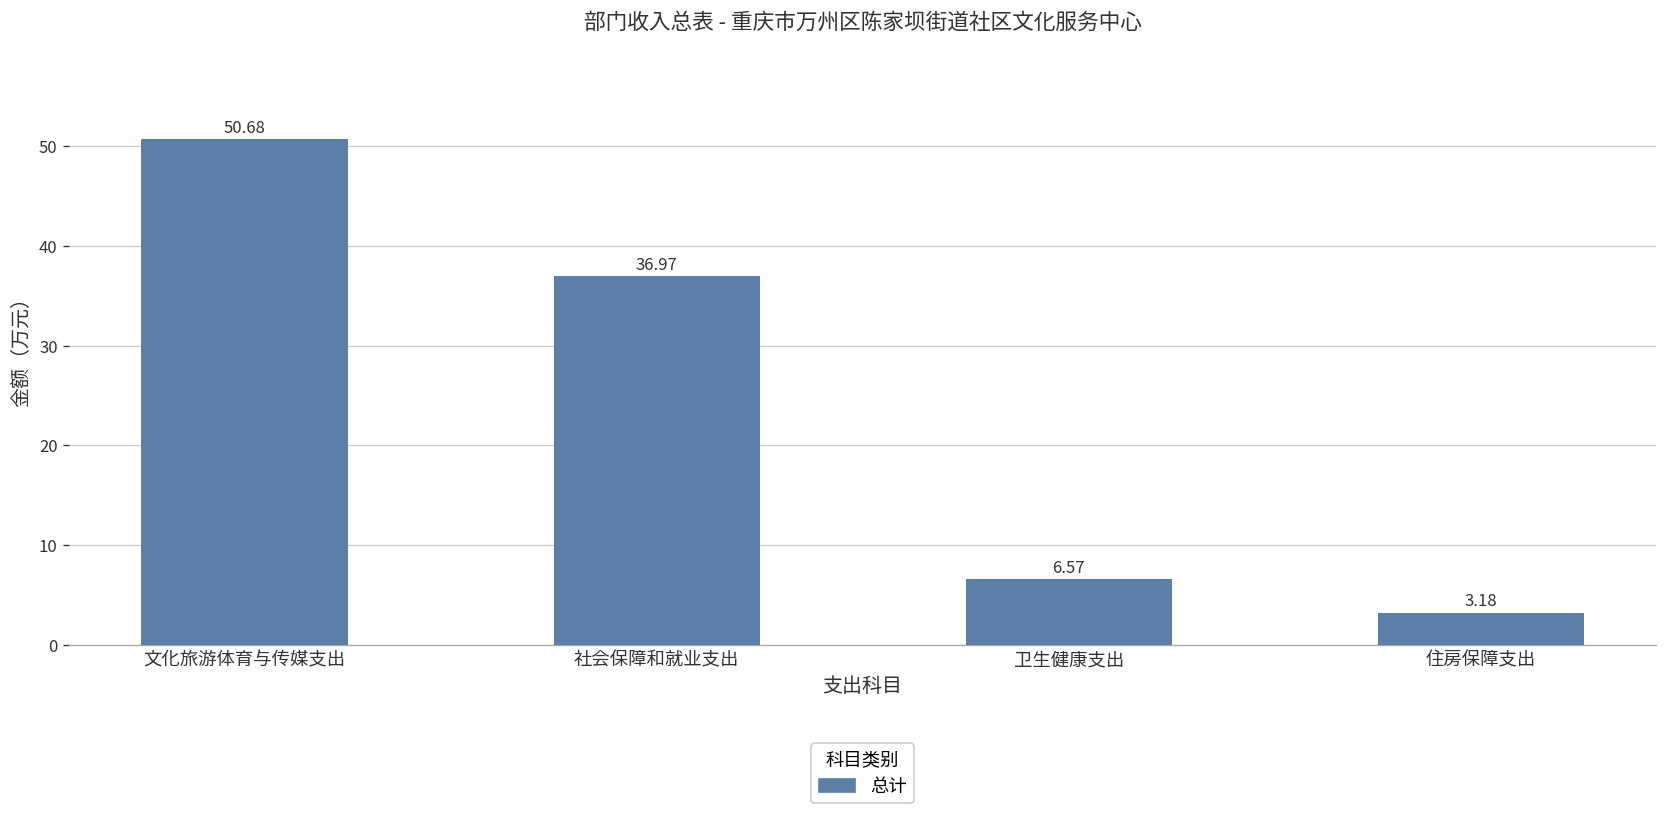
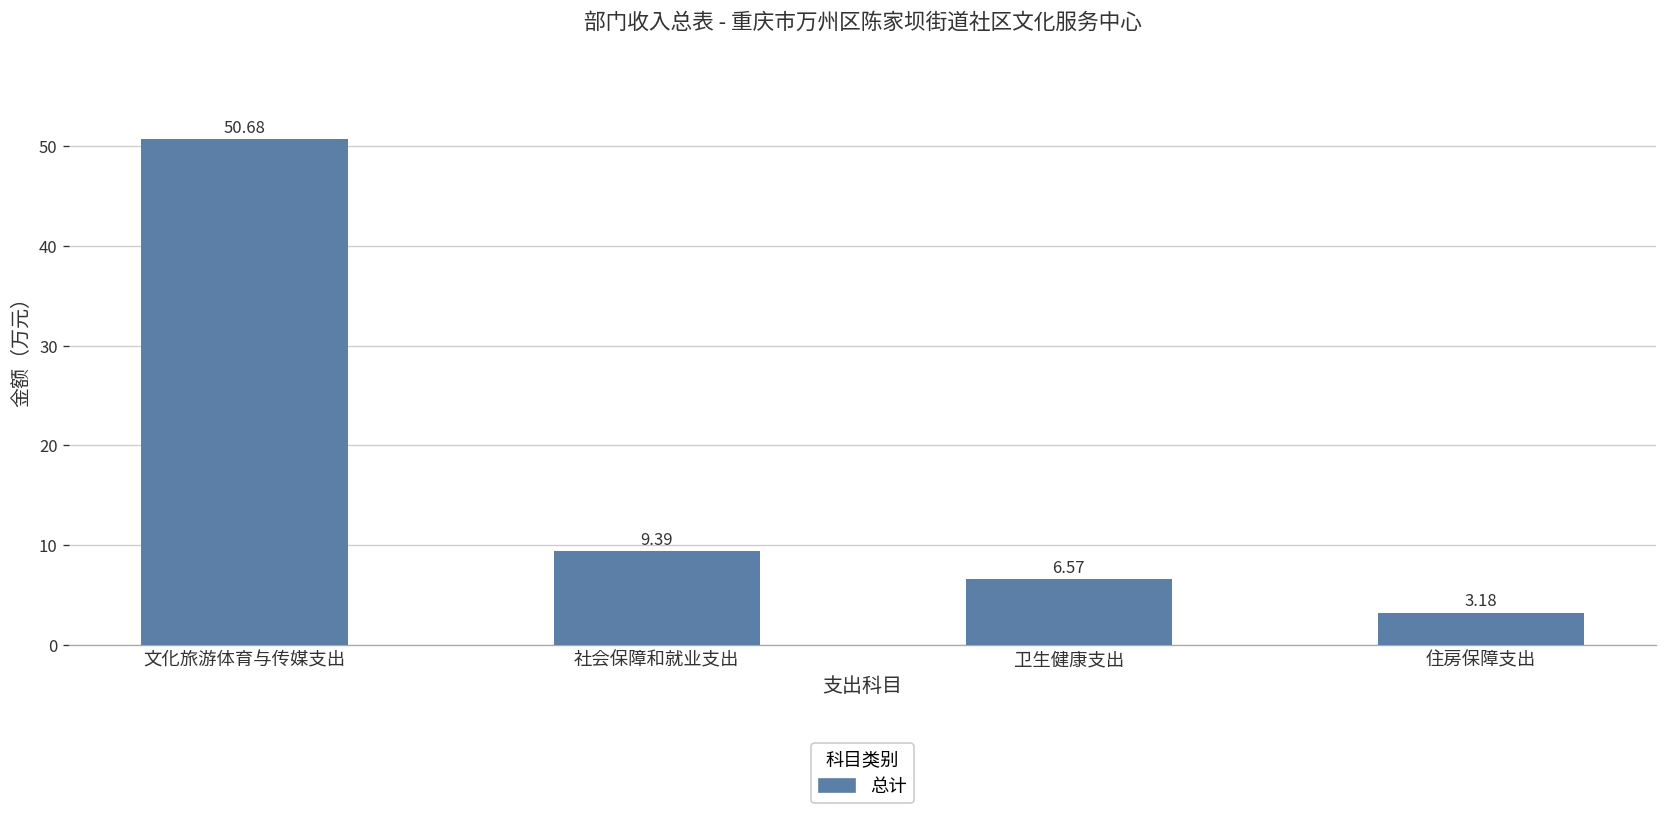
社会保障和就业支出: 36.97 -> 9.39
